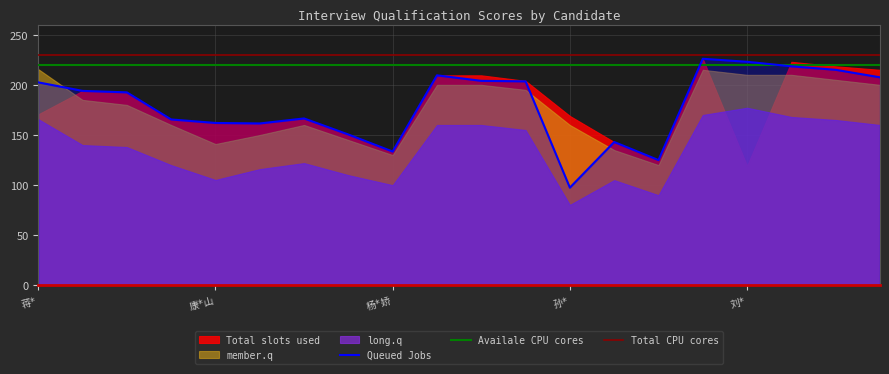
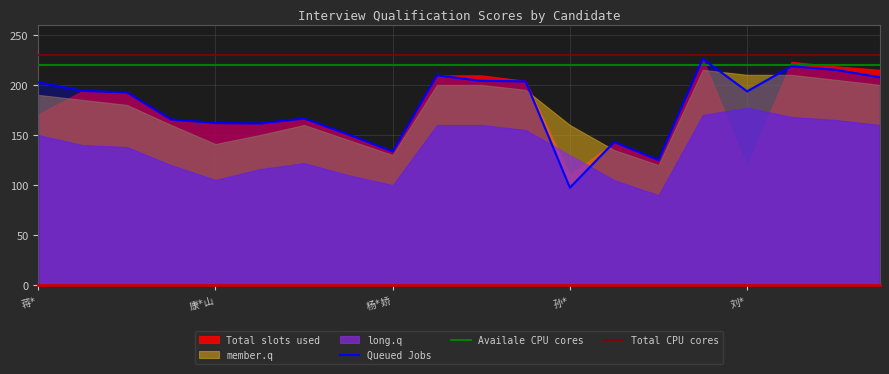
member.q, 蒋*: 216 -> 190
long.q, 蒋*: 166 -> 150
Total slots used, 孙*: 169 -> 110
long.q, 孙*: 80 -> 130
Queued Jobs, 刘*: 223 -> 194
